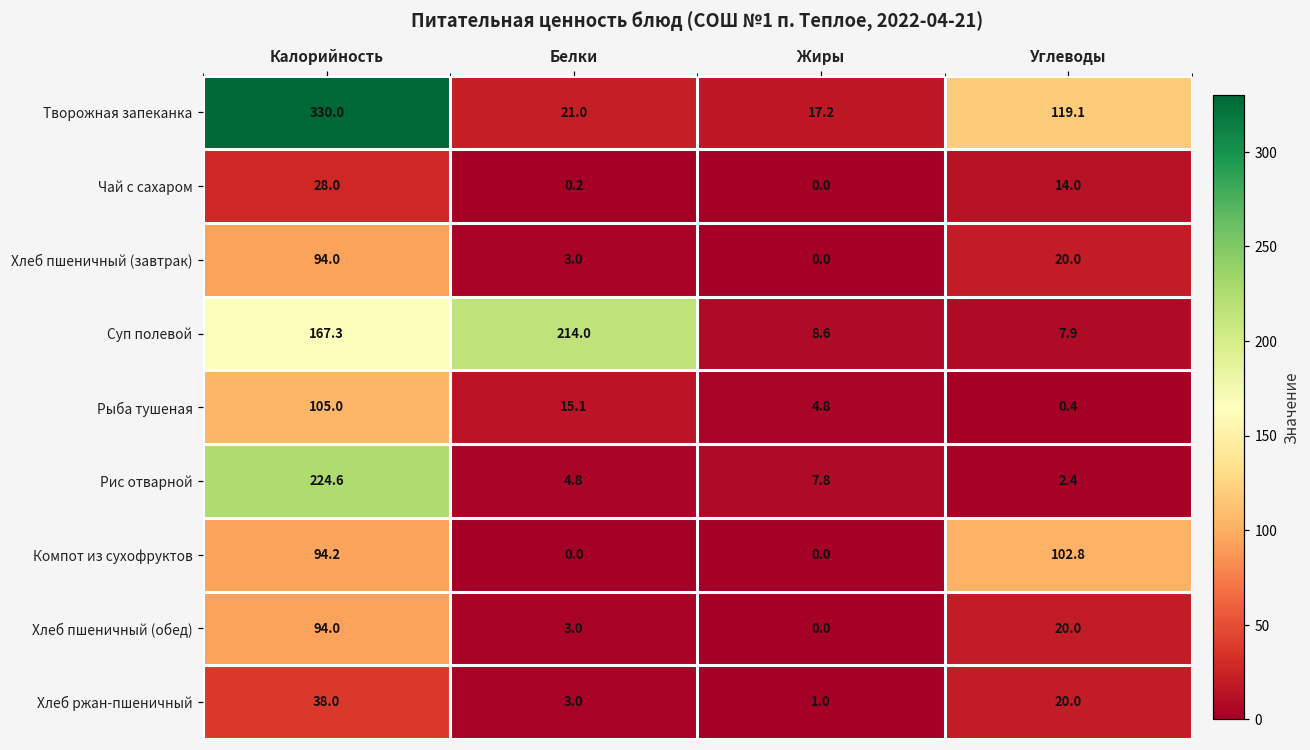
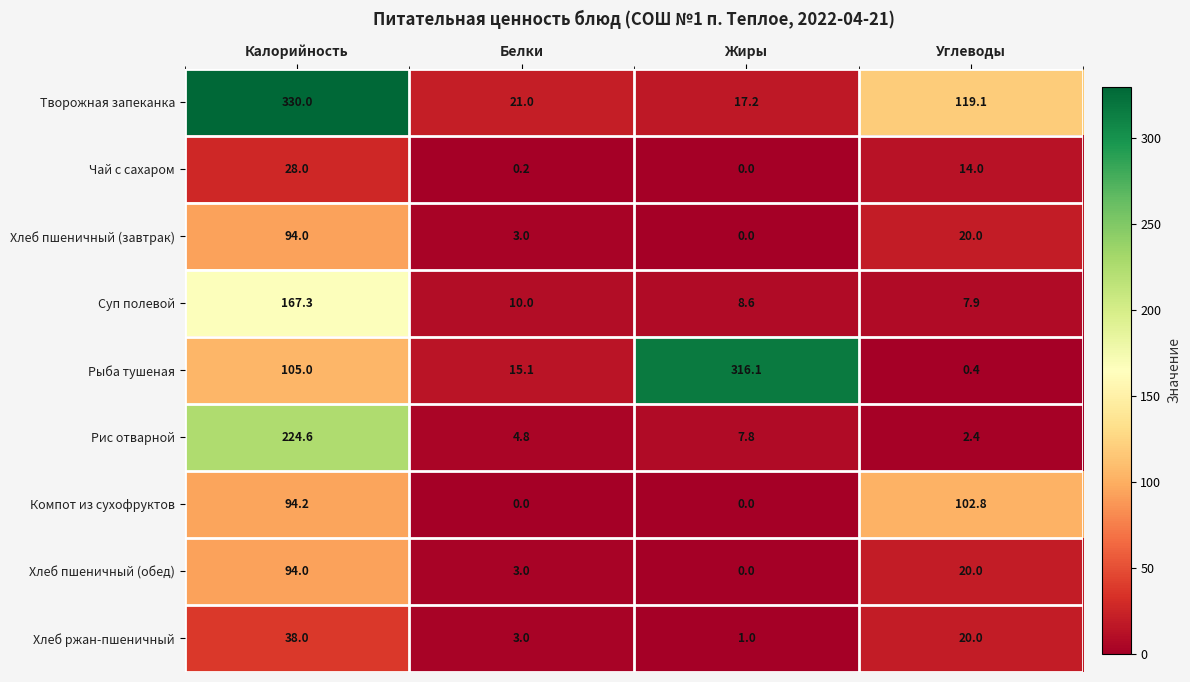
Суп полевой, Белки: 214.0 -> 10.0
Рыба тушеная, Жиры: 4.8 -> 316.1
